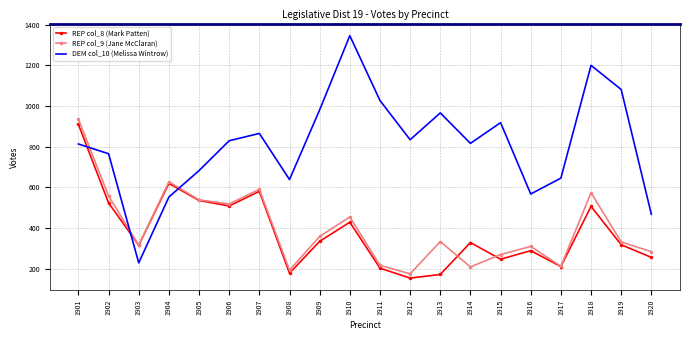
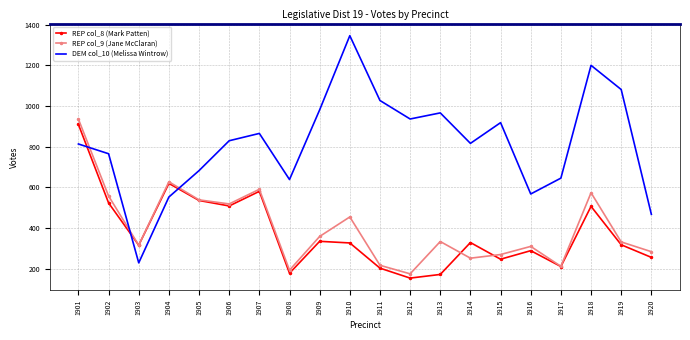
REP col_8 (Mark Patten), 1910: 430 -> 330
DEM col_10 (Melissa Wintrow), 1912: 830 -> 940
REP col_9 (Jane McClaran), 1914: 210 -> 250
